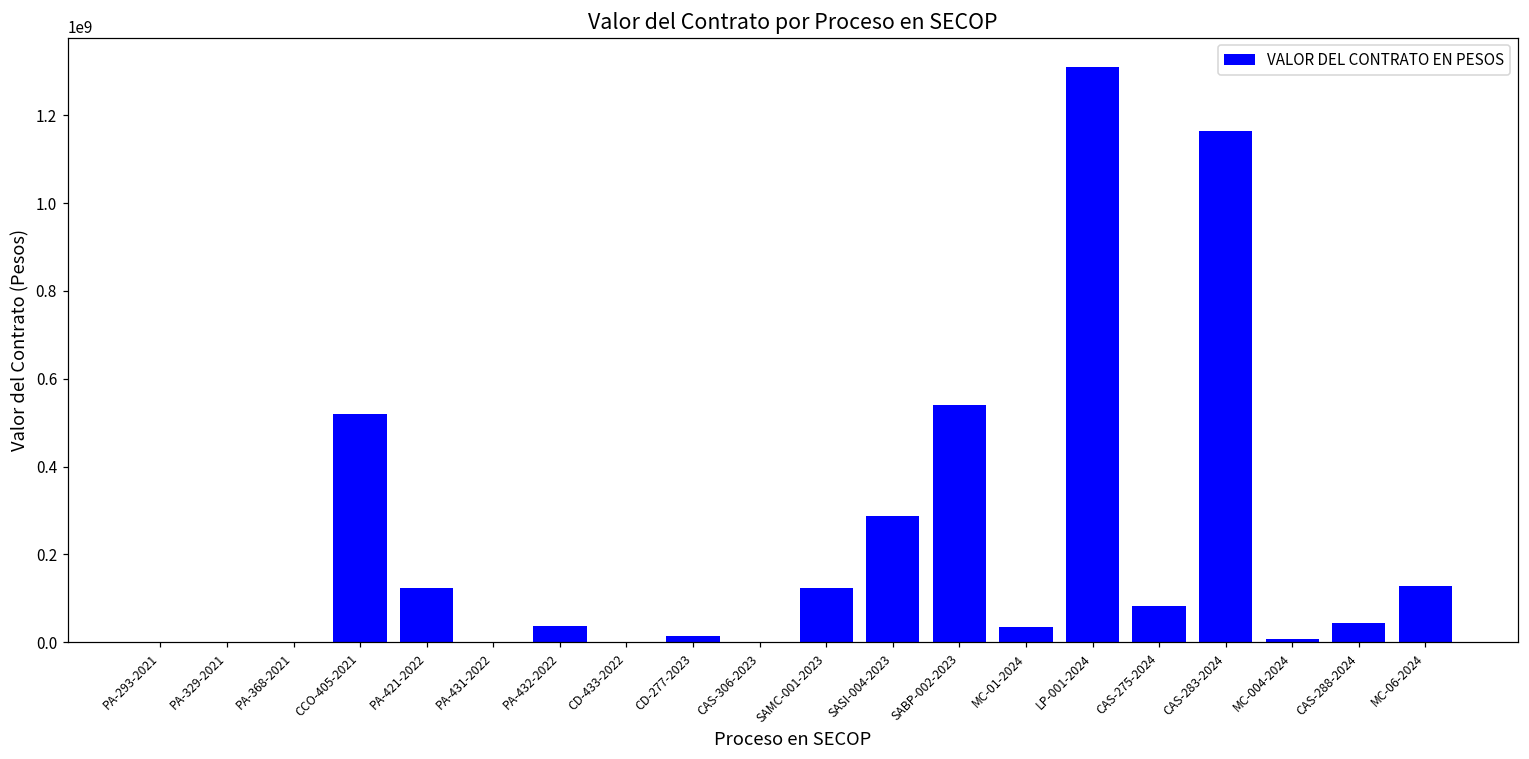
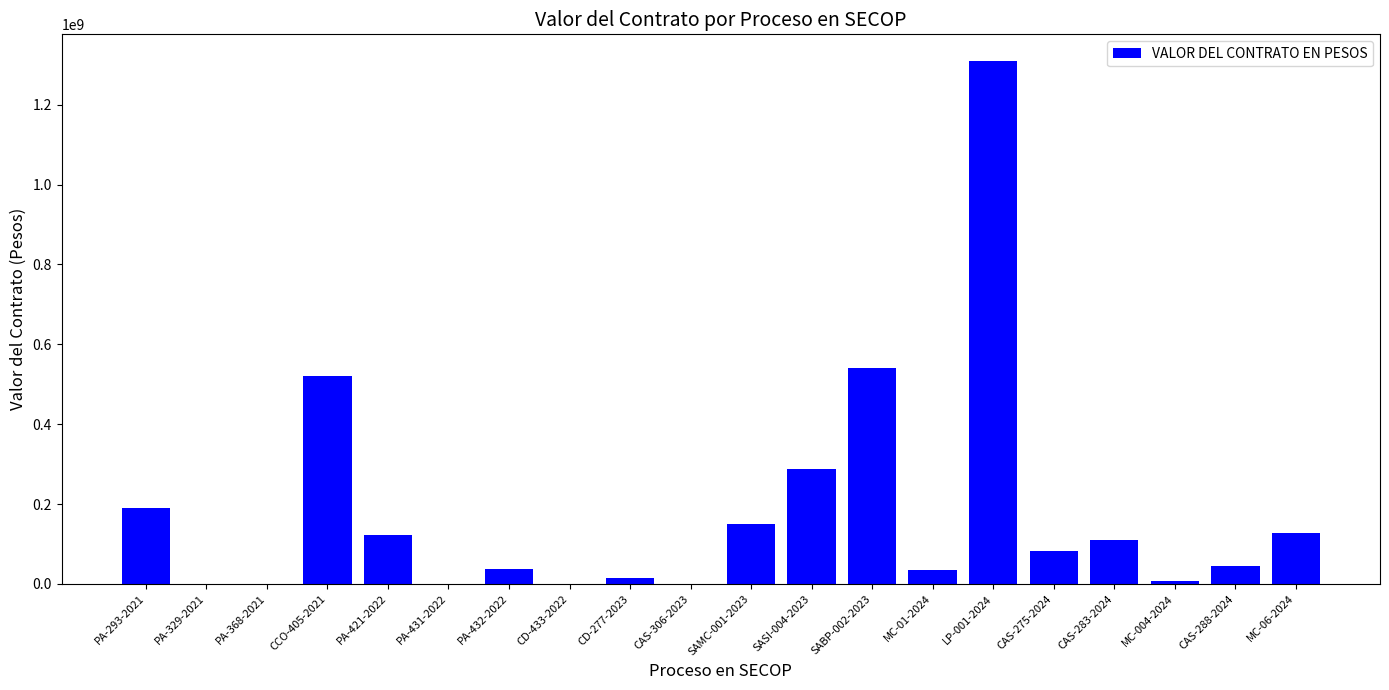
PA-293-2021: 0 -> 190000000
SAMC-001-2023: 120000000 -> 150000000
CAS-283-2024: 1160000000 -> 110000000
